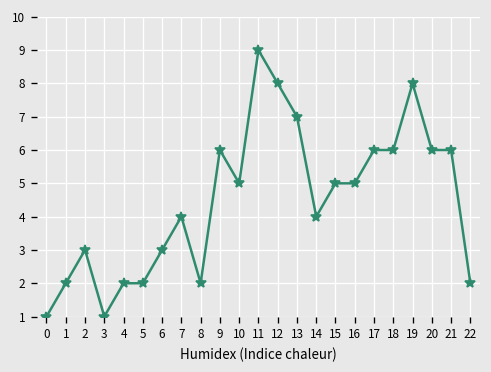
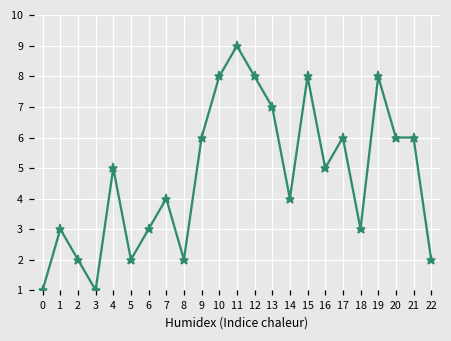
1: 2 -> 3
2: 3 -> 2
4: 2 -> 5
10: 5 -> 8
15: 5 -> 8
18: 6 -> 3
